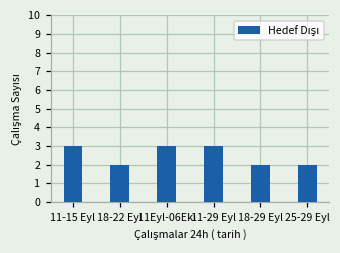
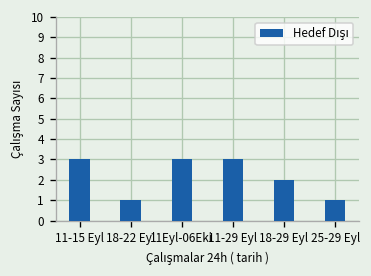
18-22 Eyl: 2 -> 1
25-29 Eyl: 2 -> 1
